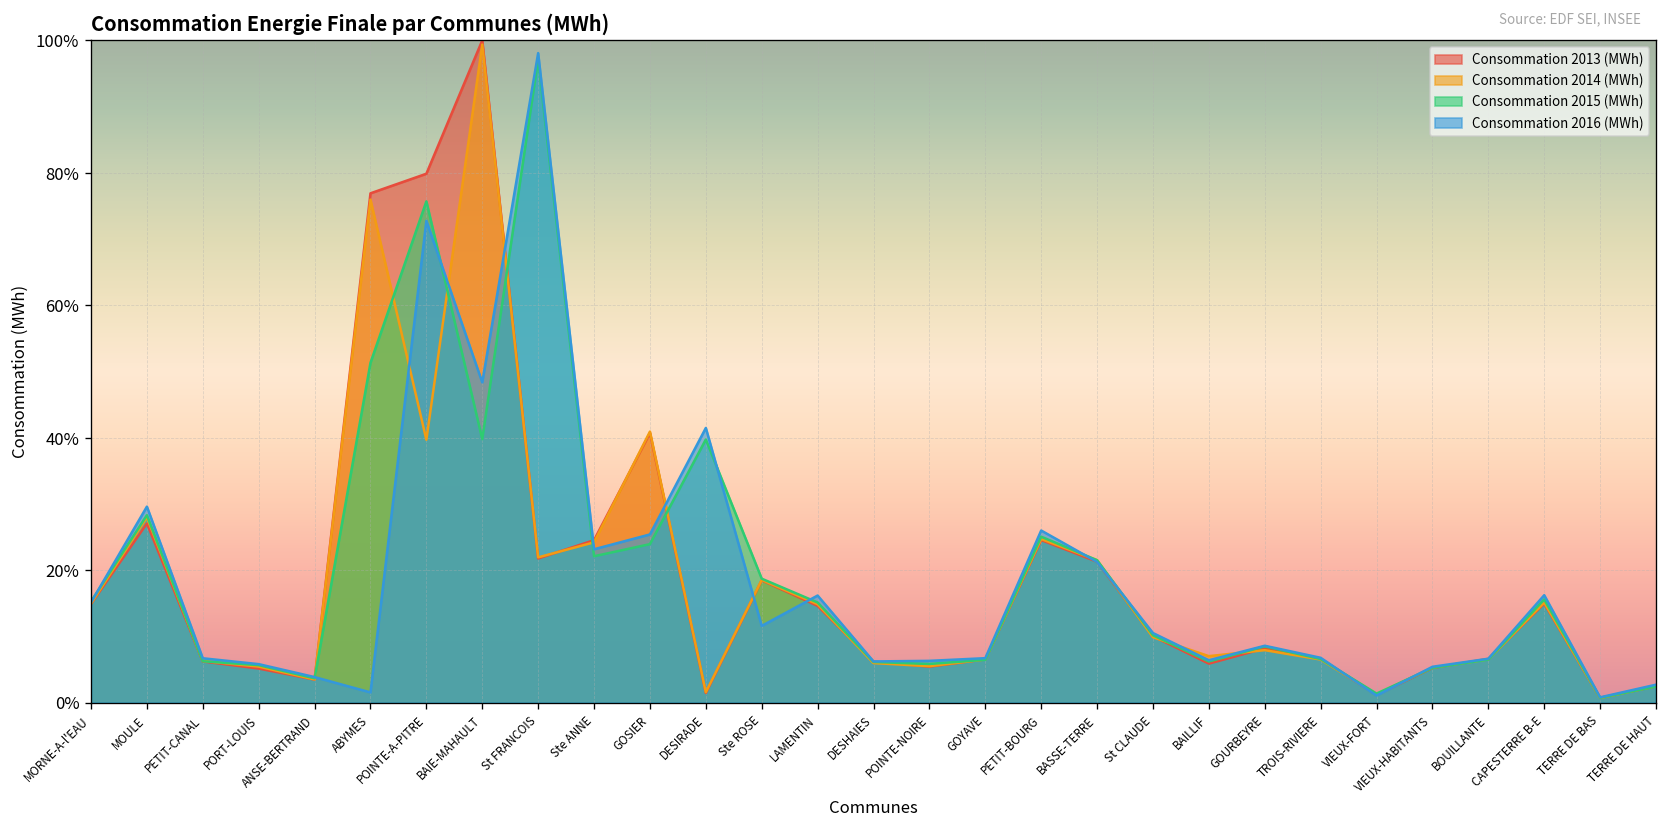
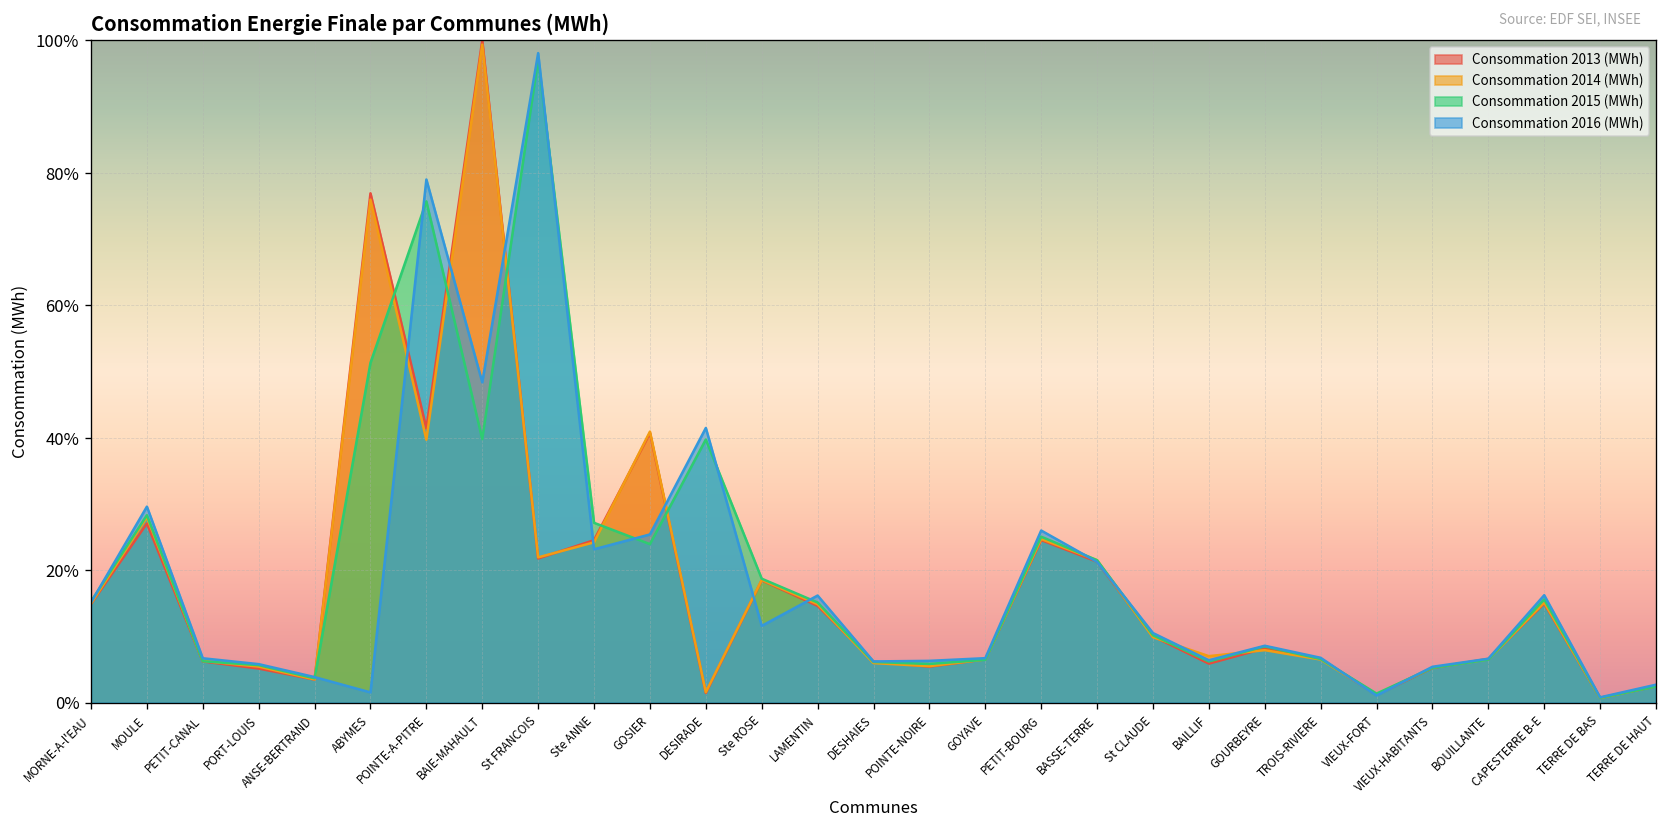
Consommation 2013 (MWh), POINTE-A-PITRE: 80% -> 41%
Consommation 2016 (MWh), POINTE-A-PITRE: 73% -> 79%
Consommation 2015 (MWh), Ste ANNE: 22% -> 27%
